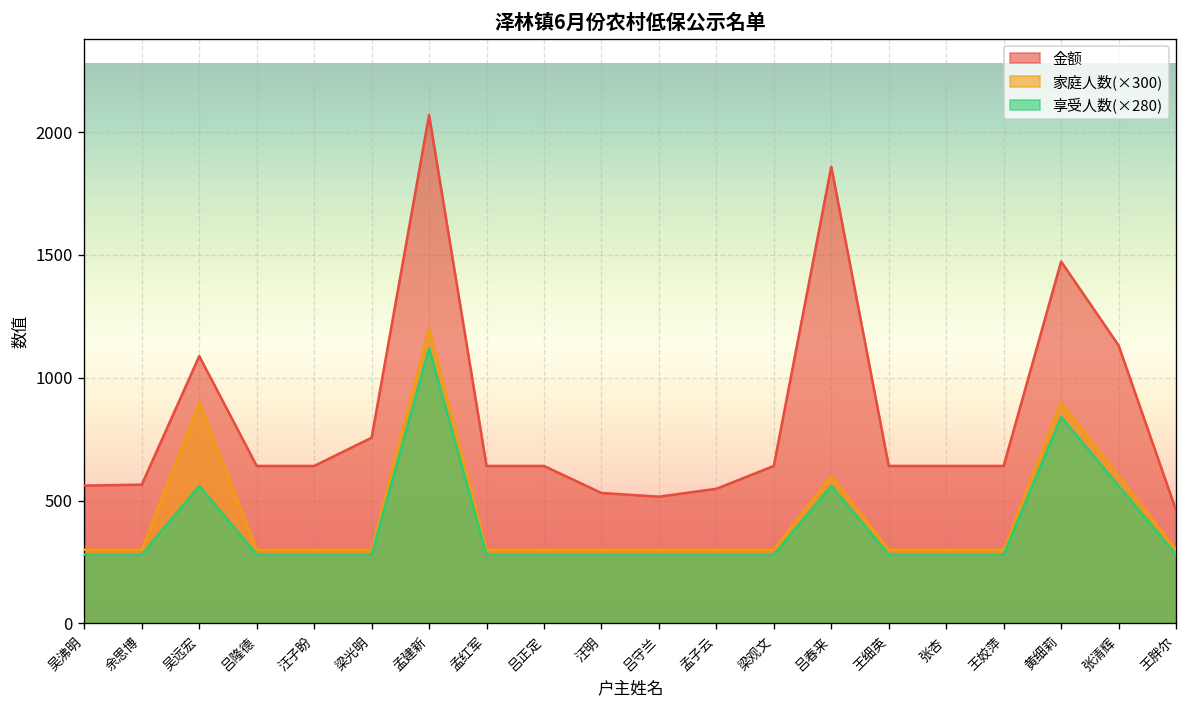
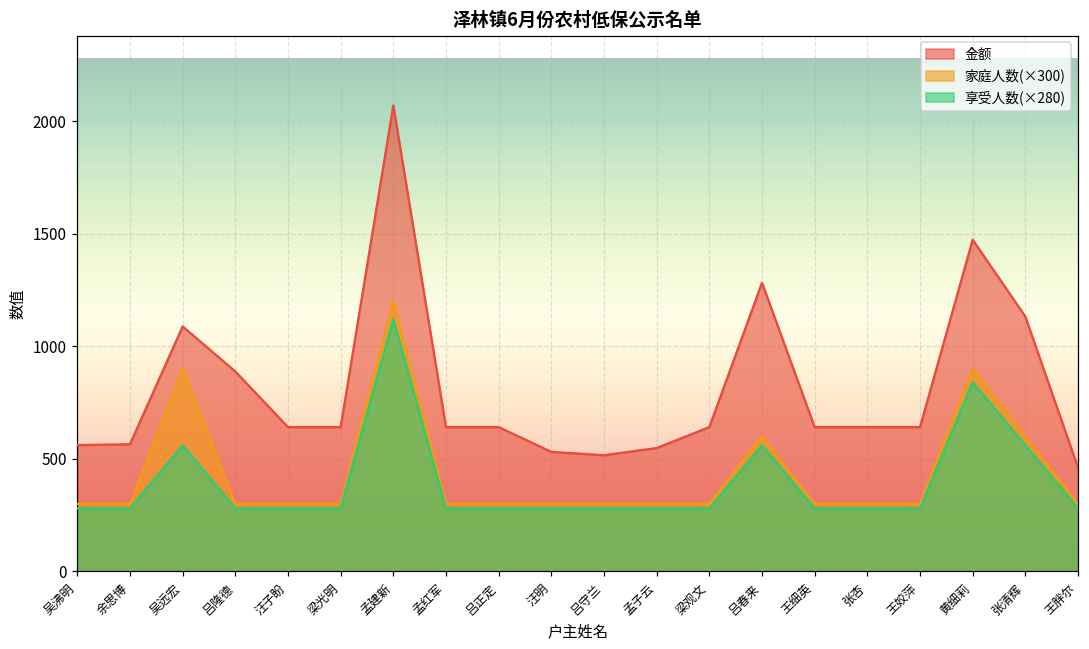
金额, 吕隆德: 640 -> 890
金额, 梁光明: 760 -> 640
金额, 吕春来: 1860 -> 1280
